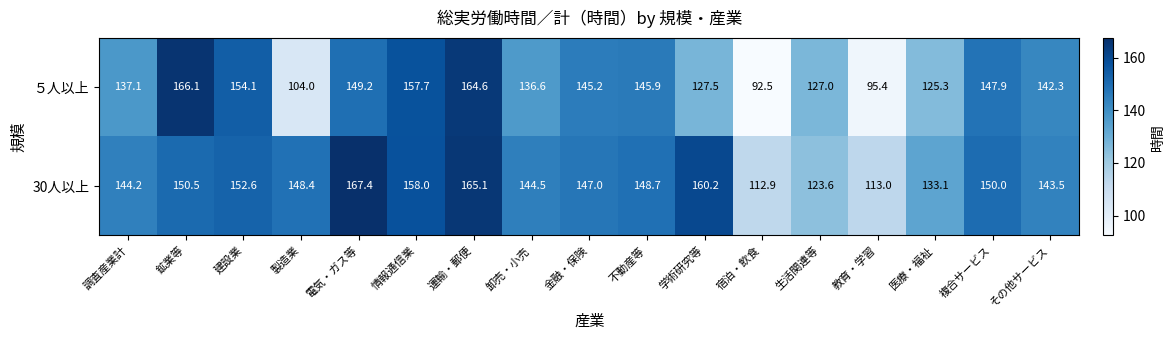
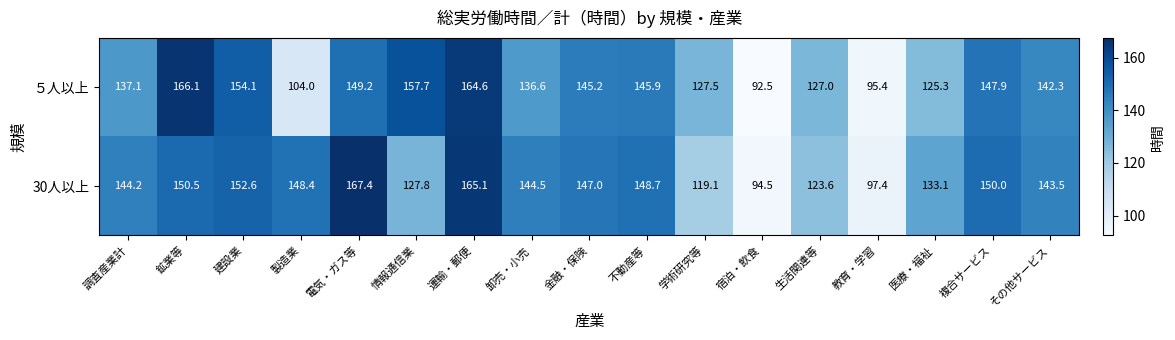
30人以上, 情報通信業: 158.0 -> 127.8
30人以上, 学術研究等: 160.2 -> 119.1
30人以上, 宿泊・飲食: 112.9 -> 94.5
30人以上, 教育・学習: 113.0 -> 97.4
